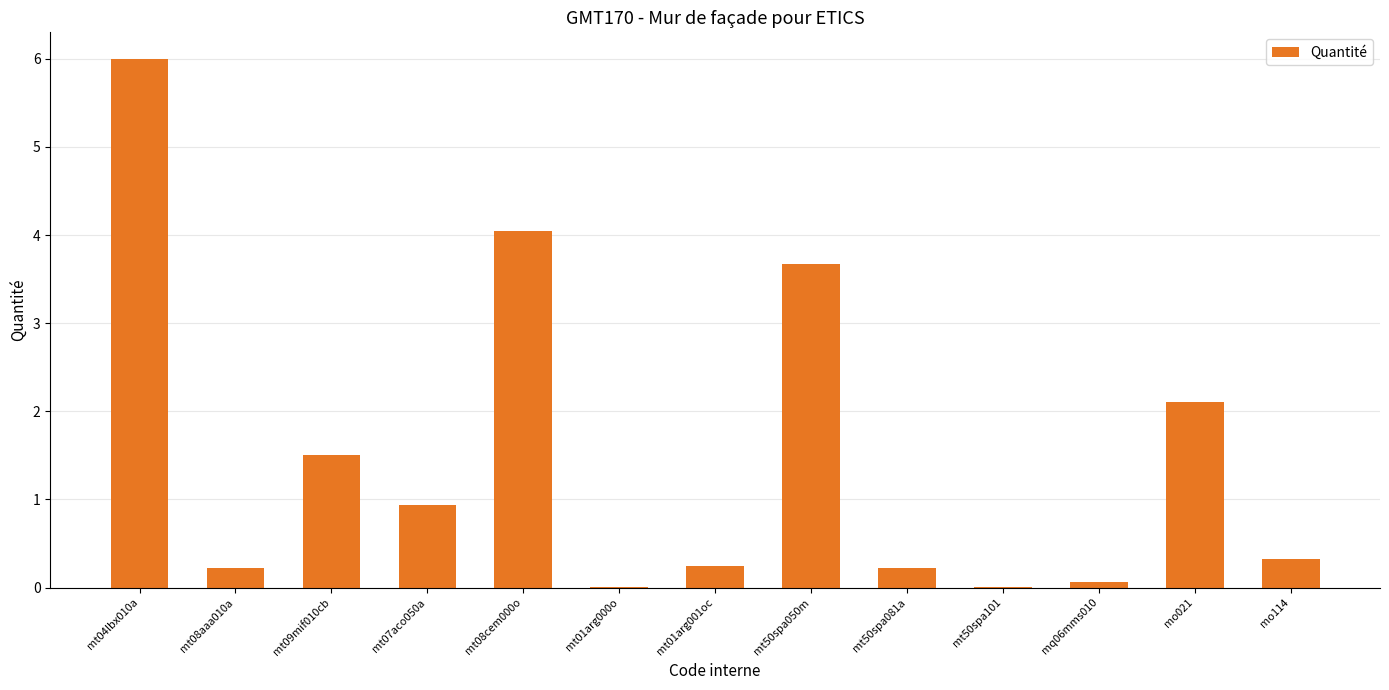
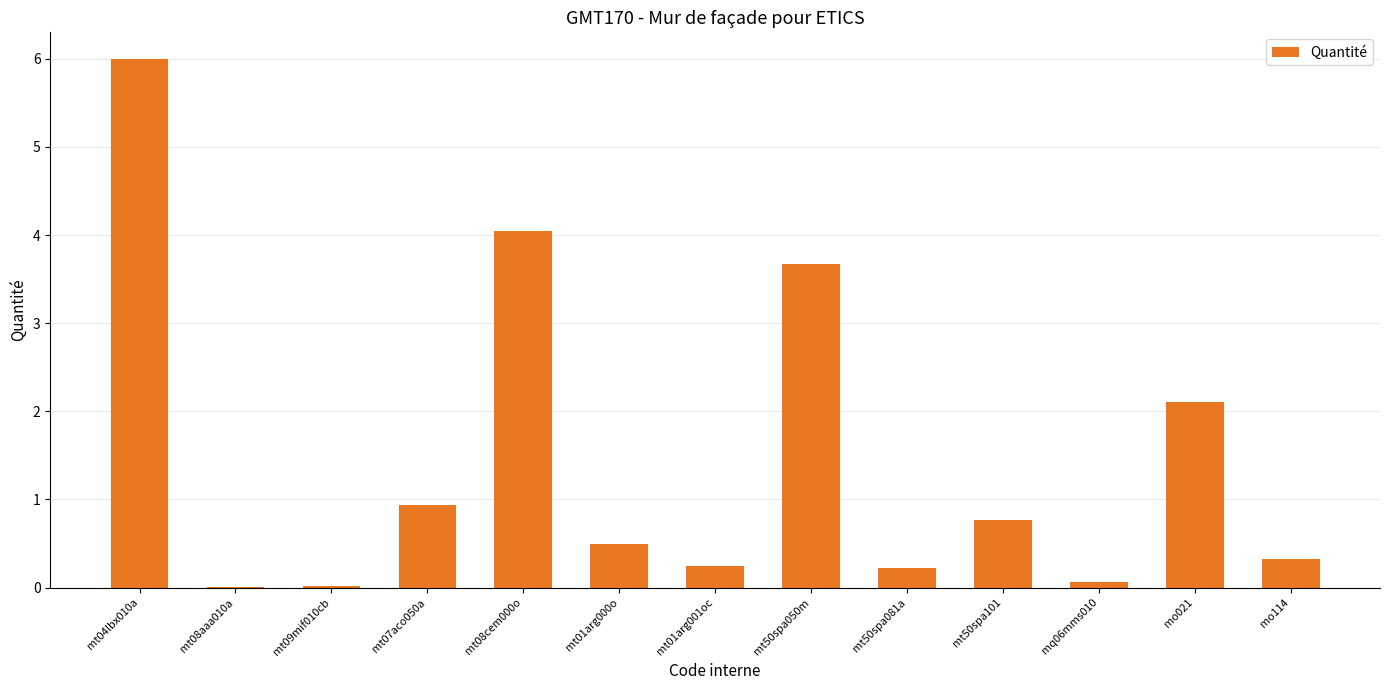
mt08aaa010a: 0.2 -> 0.0
mt09mif010cb: 1.5 -> 0.0
mt01arg000o: 0.0 -> 0.5
mt50spa101: 0.0 -> 0.8
